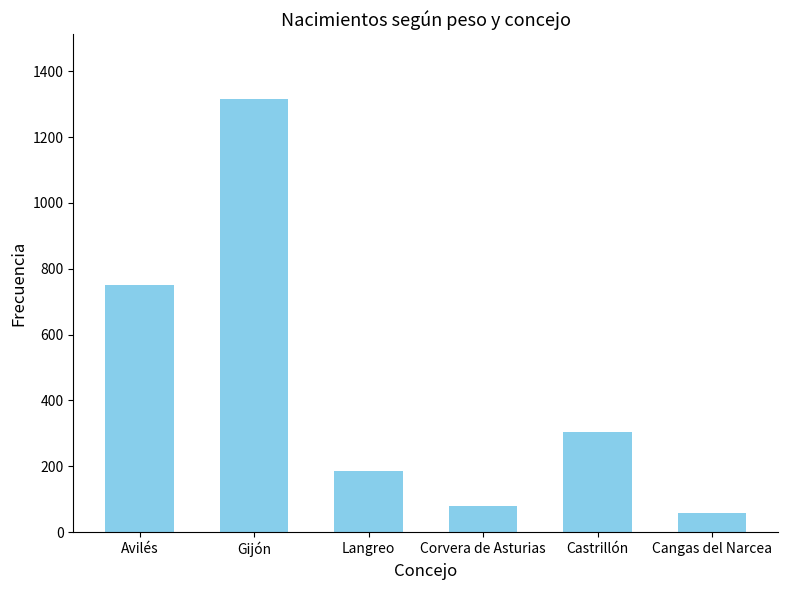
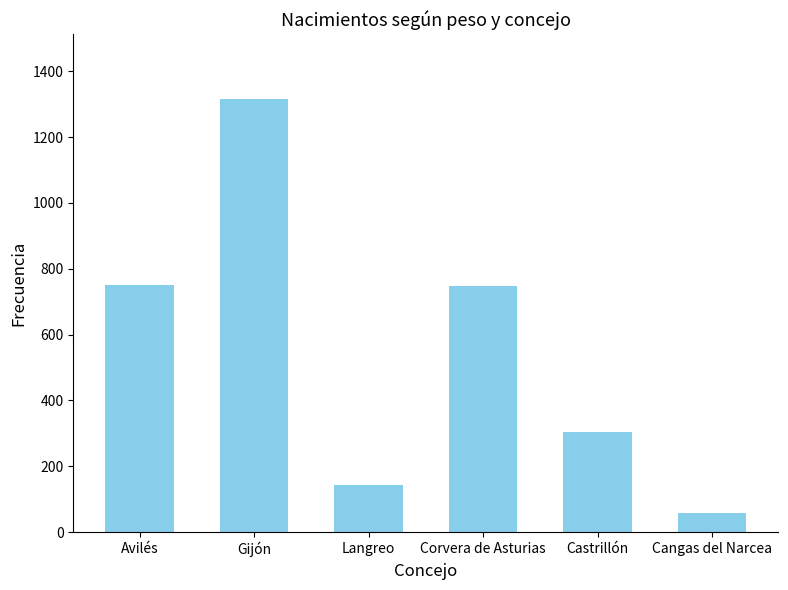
Langreo: 190 -> 140
Corvera de Asturias: 80 -> 750
